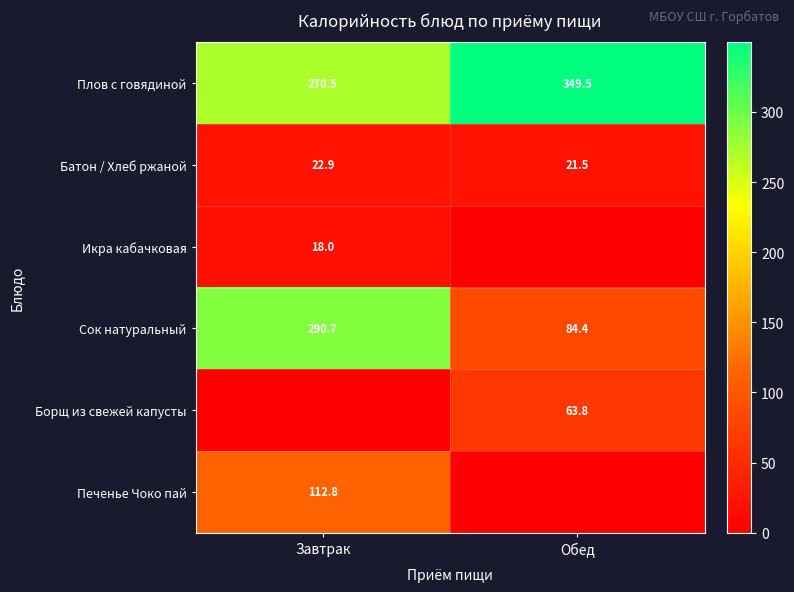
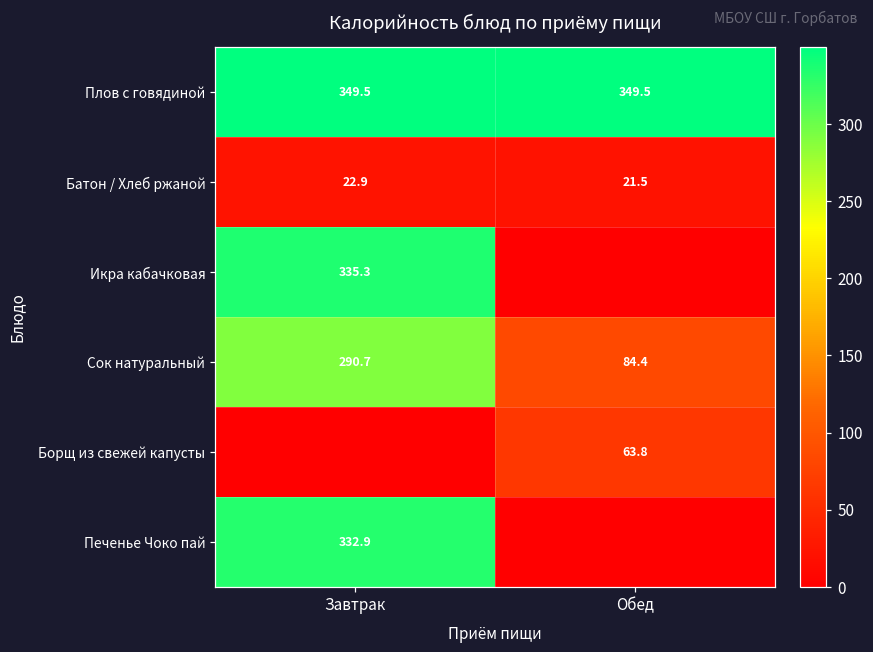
Плов с говядиной, Завтрак: 270.5 -> 349.5
Икра кабачковая, Завтрак: 18.0 -> 335.3
Печенье Чоко пай, Завтрак: 112.8 -> 332.9
